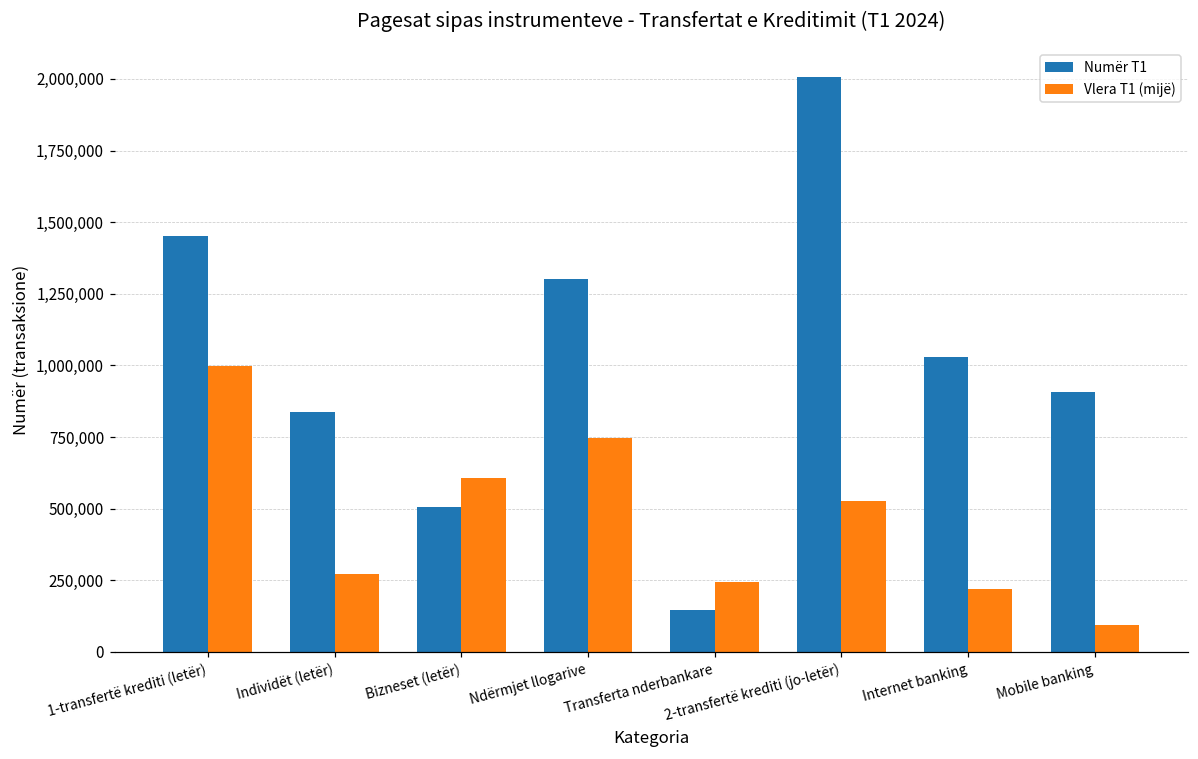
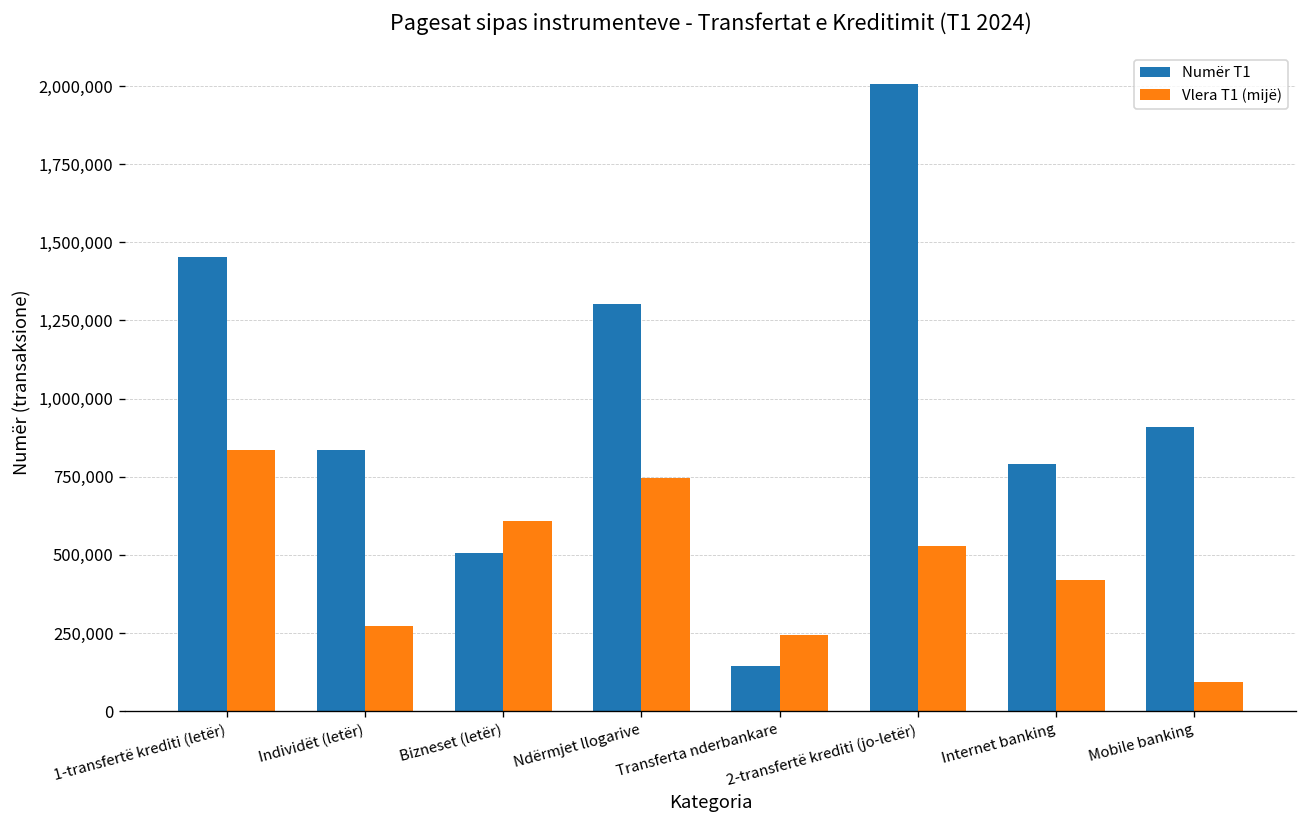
Vlera T1 (mijë), 1-transfertë krediti (letër): 1,000,000 -> 830,000
Numër T1, Internet banking: 1,030,000 -> 790,000
Vlera T1 (mijë), Internet banking: 220,000 -> 420,000
